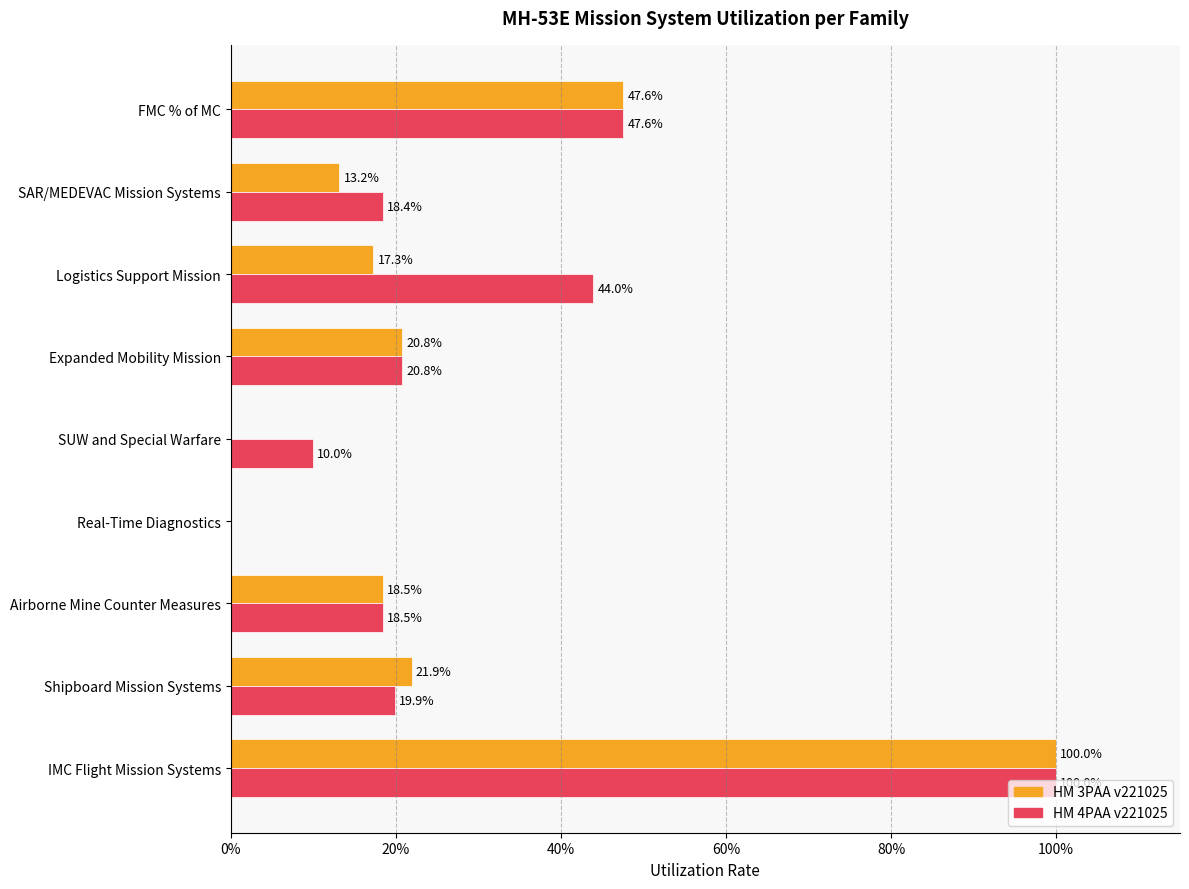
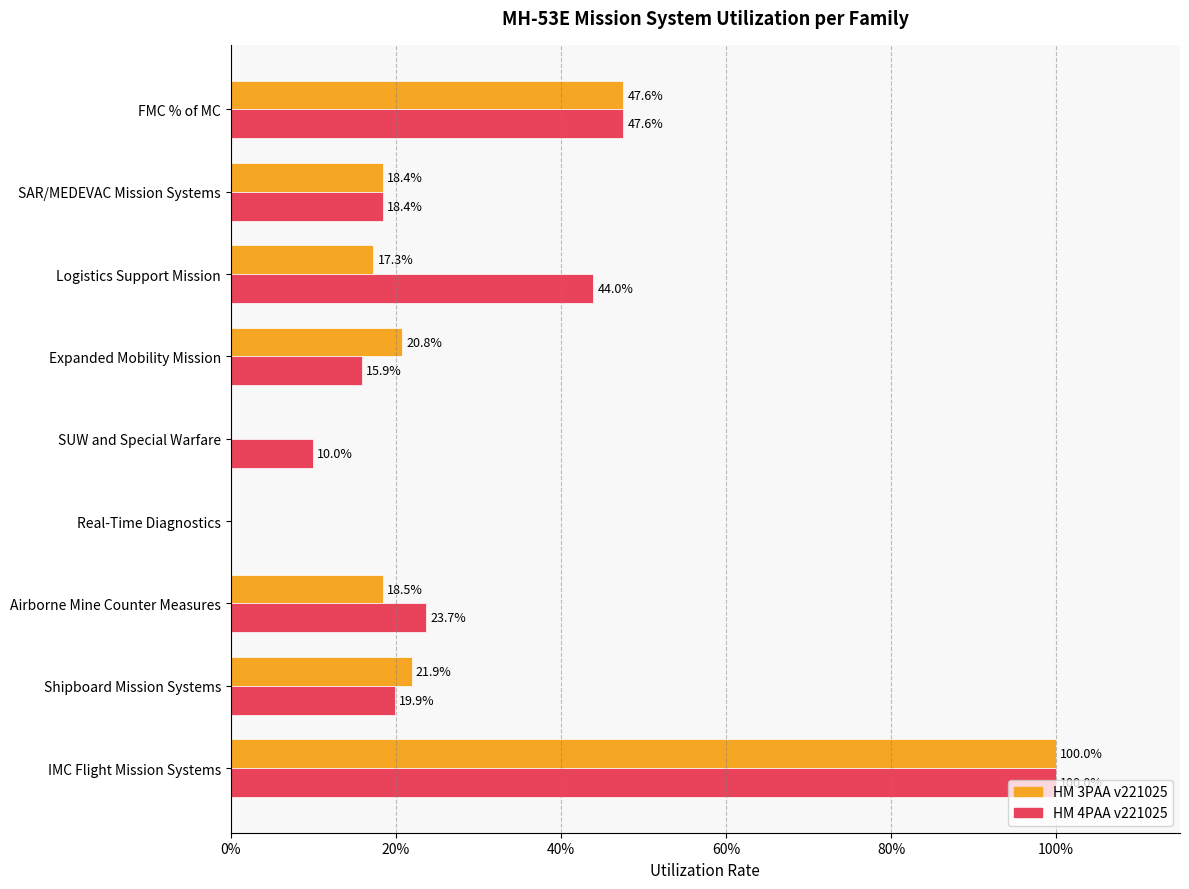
HM 3PAA v221025, SAR/MEDEVAC Mission Systems: 13.2% -> 18.4%
HM 4PAA v221025, Expanded Mobility Mission: 20.8% -> 15.9%
HM 4PAA v221025, Airborne Mine Counter Measures: 18.5% -> 23.7%
